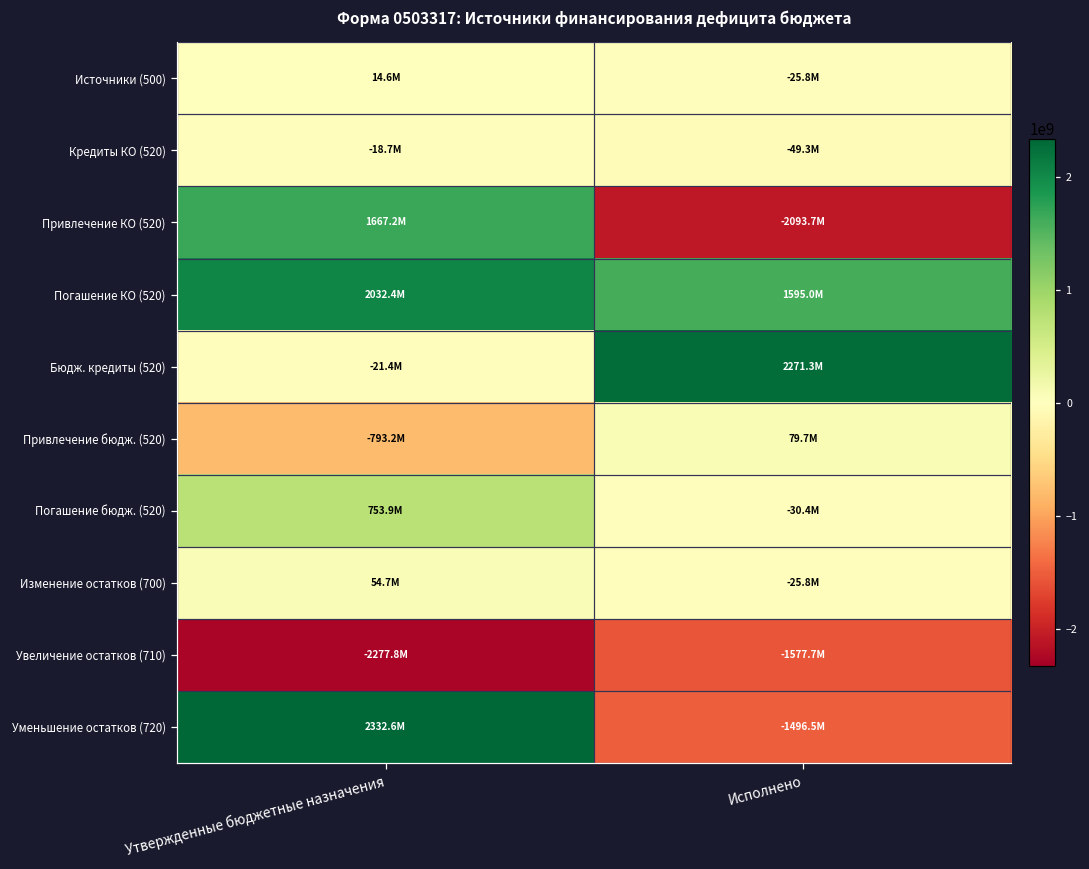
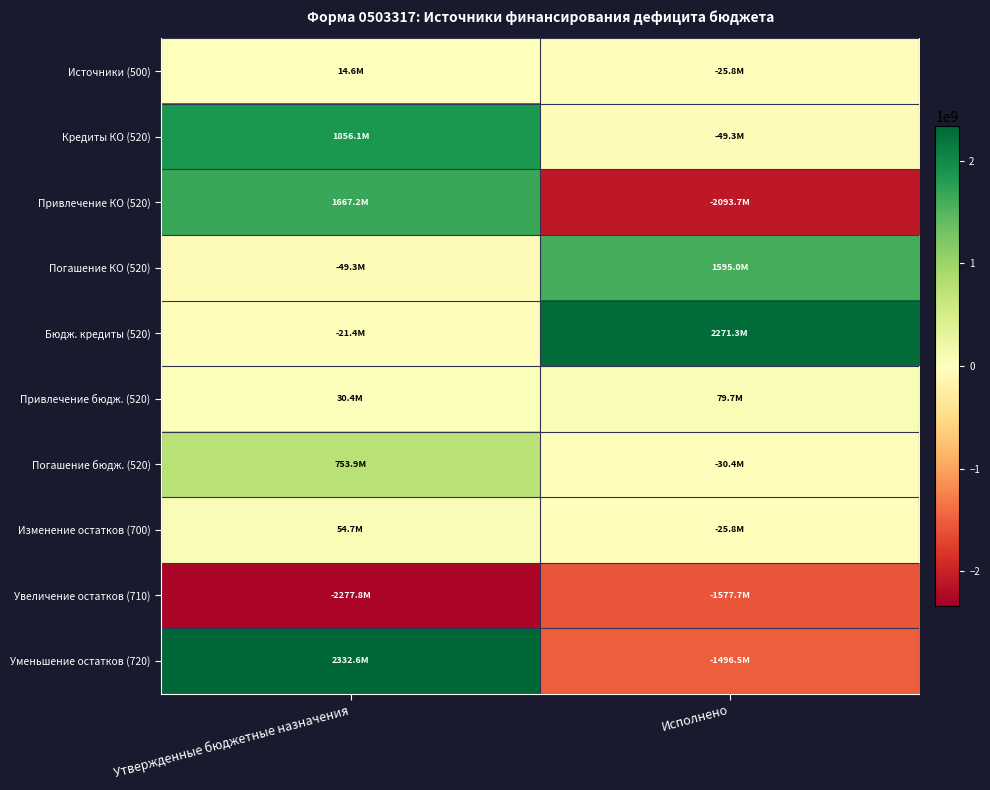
Кредиты КО (520), Утвержденные бюджетные назначения: -18.7M -> 1856.1M
Погашение КО (520), Утвержденные бюджетные назначения: 2032.4M -> -49.3M
Привлечение бюдж. (520), Утвержденные бюджетные назначения: -793.2M -> 30.4M
